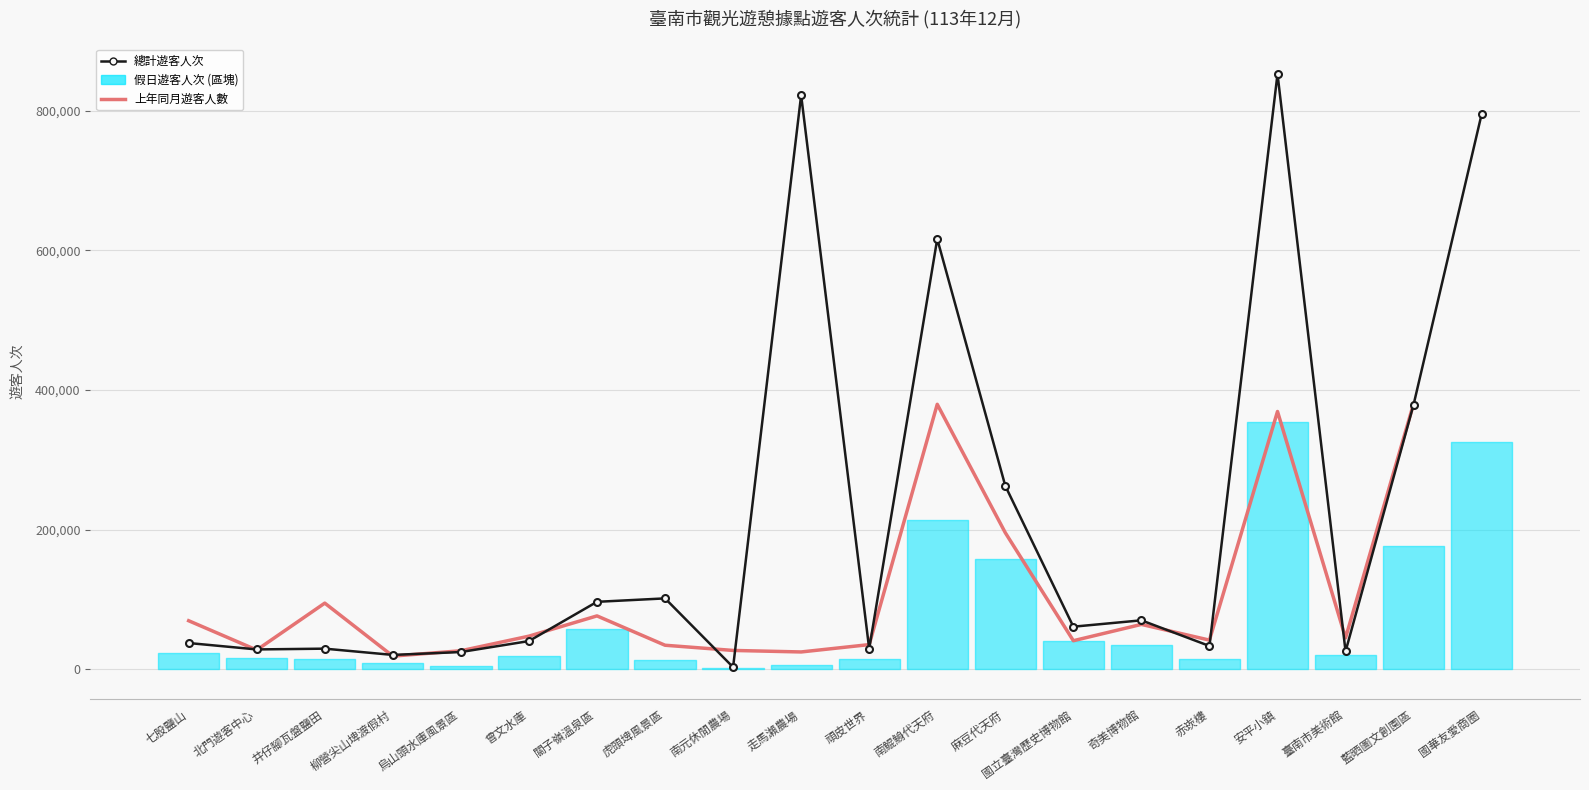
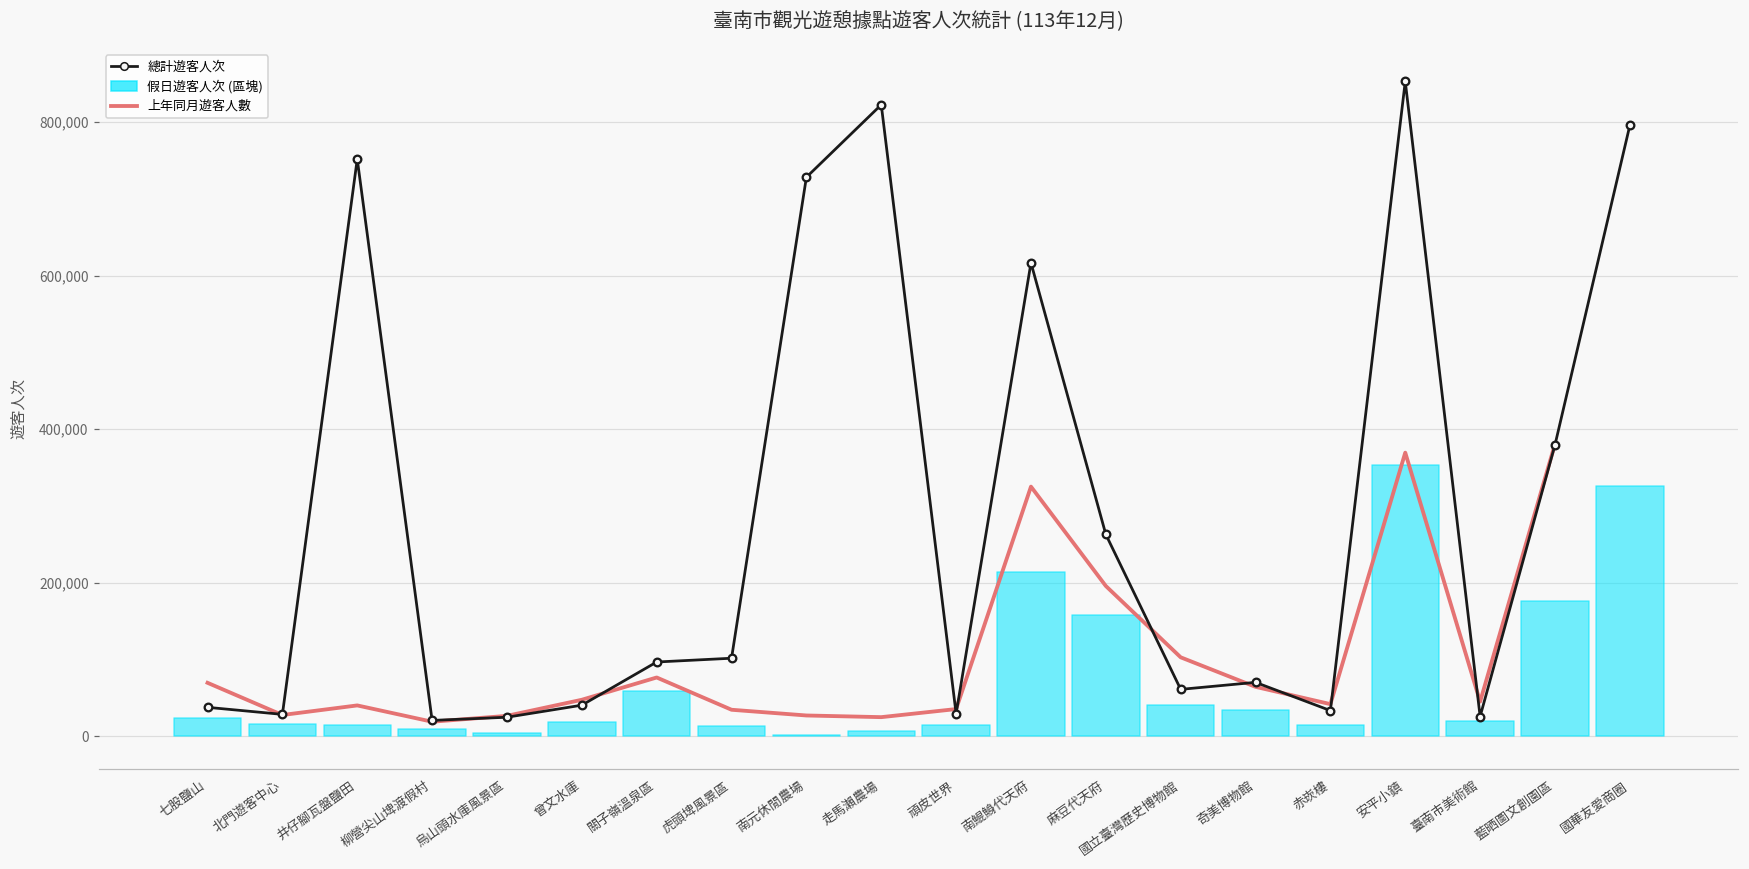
上年同月遊客人數, 井仔腳瓦盤鹽田: 90,000 -> 40,000
總計遊客人次, 井仔腳瓦盤鹽田: 30,000 -> 750,000
總計遊客人次, 南元休閒農場: 0 -> 730,000
上年同月遊客人數, 南鯤鯓代天府: 380,000 -> 330,000
上年同月遊客人數, 國立臺灣歷史博物館: 40,000 -> 100,000
